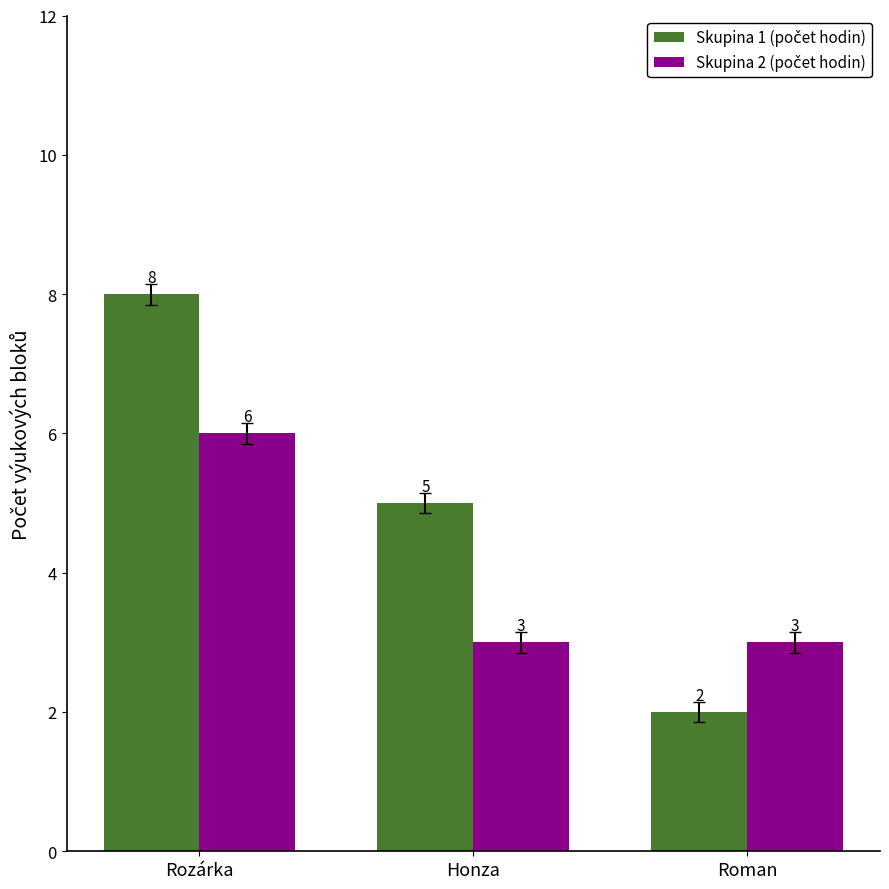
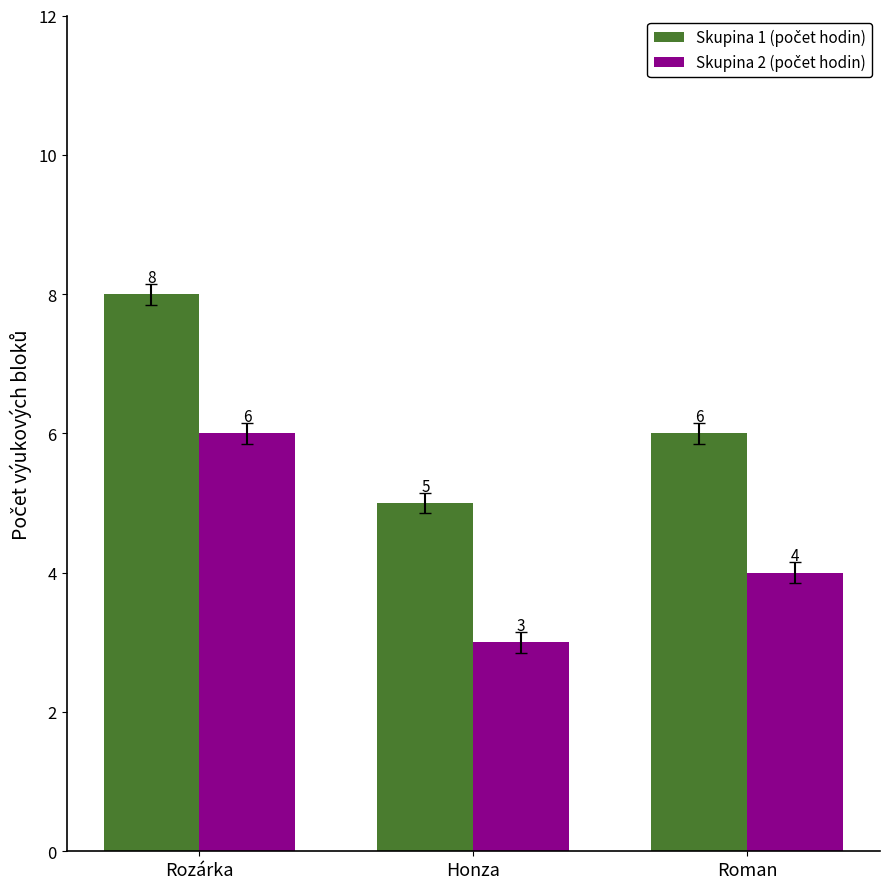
Skupina 1 (počet hodin), Roman: 2 -> 6
Skupina 2 (počet hodin), Roman: 3 -> 4
